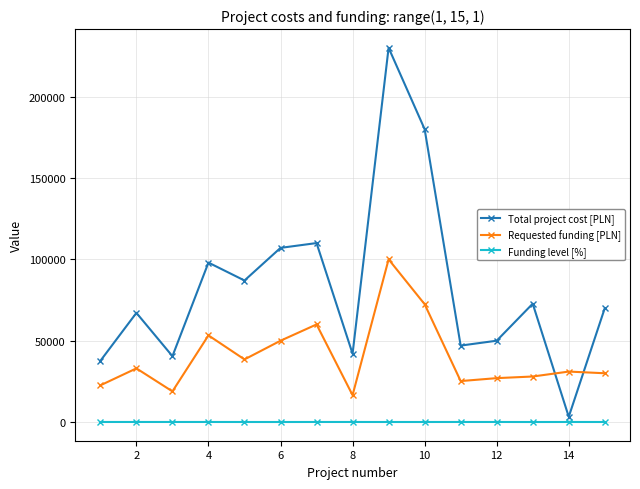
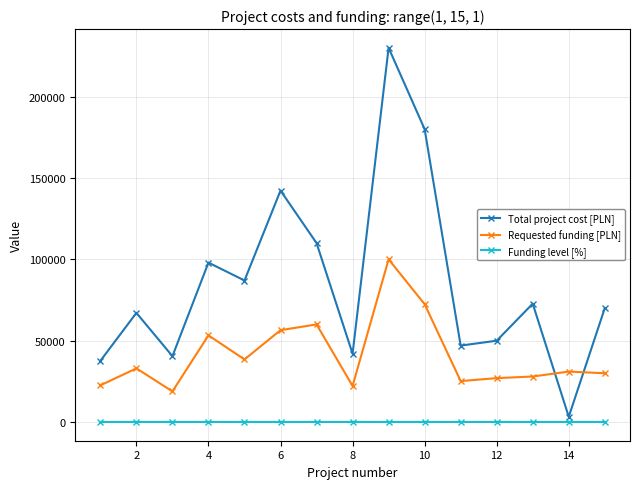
Total project cost [PLN], 6: 107000 -> 142000
Requested funding [PLN], 6: 50000 -> 56000
Requested funding [PLN], 8: 17000 -> 22000
